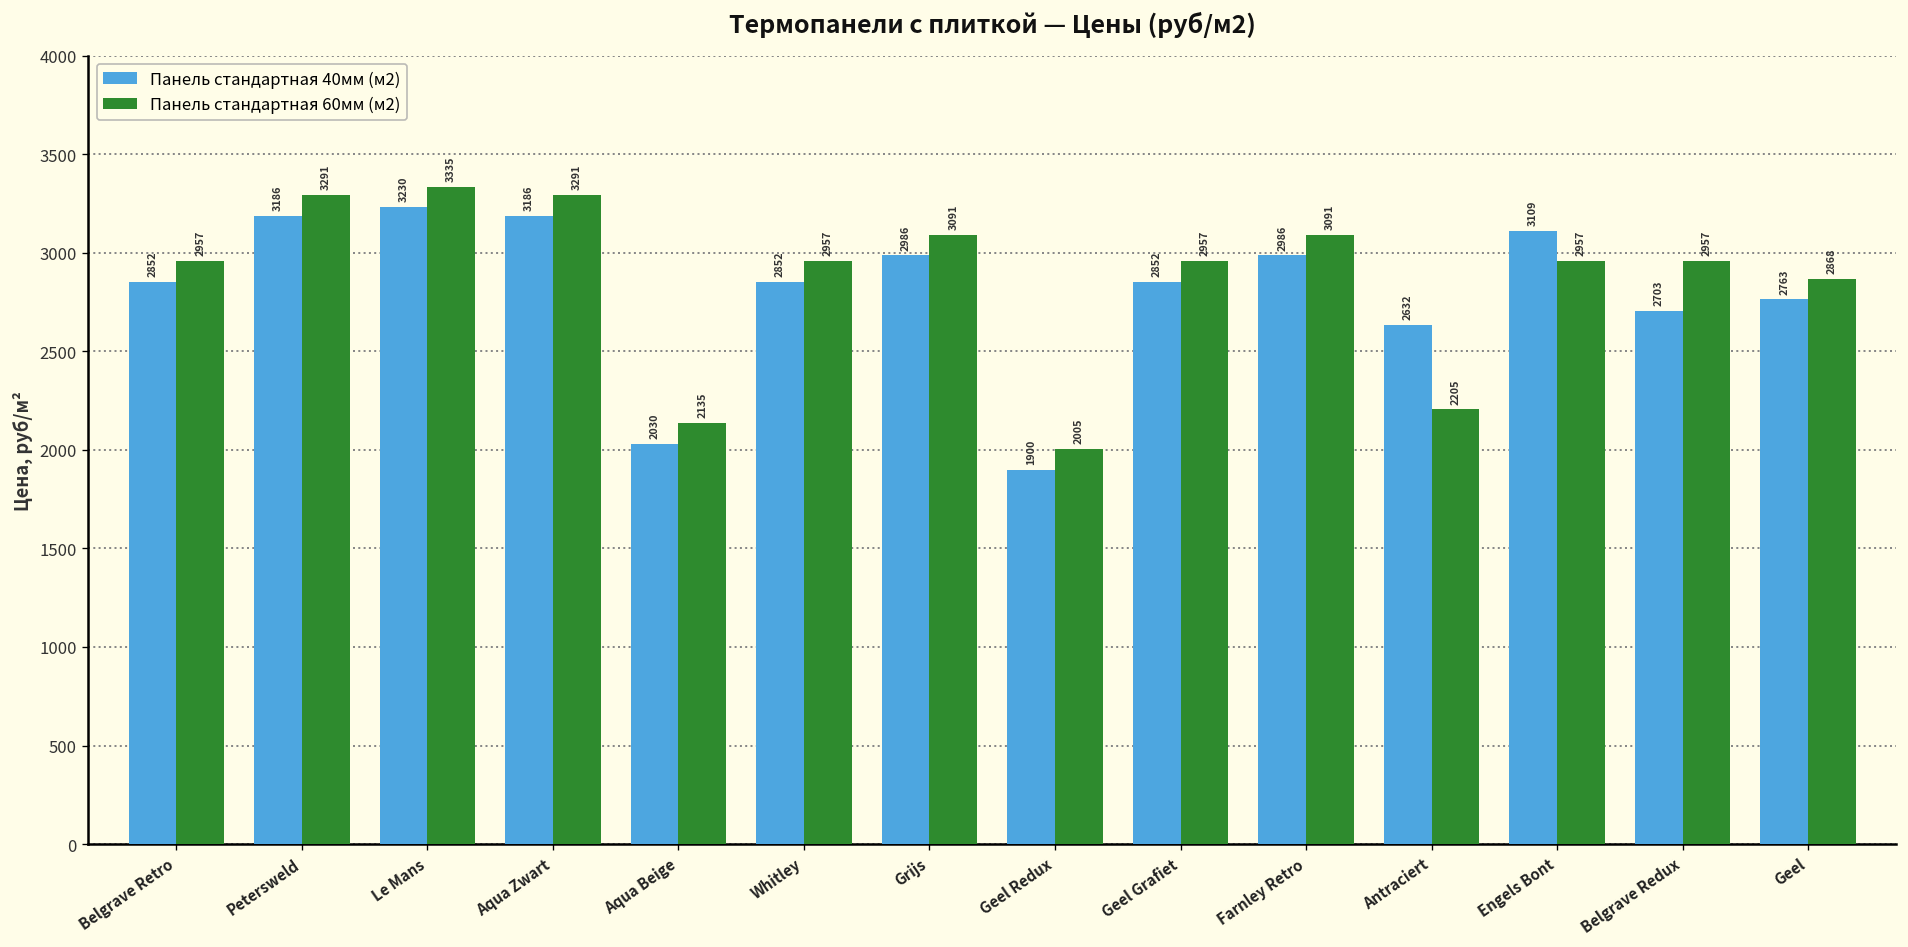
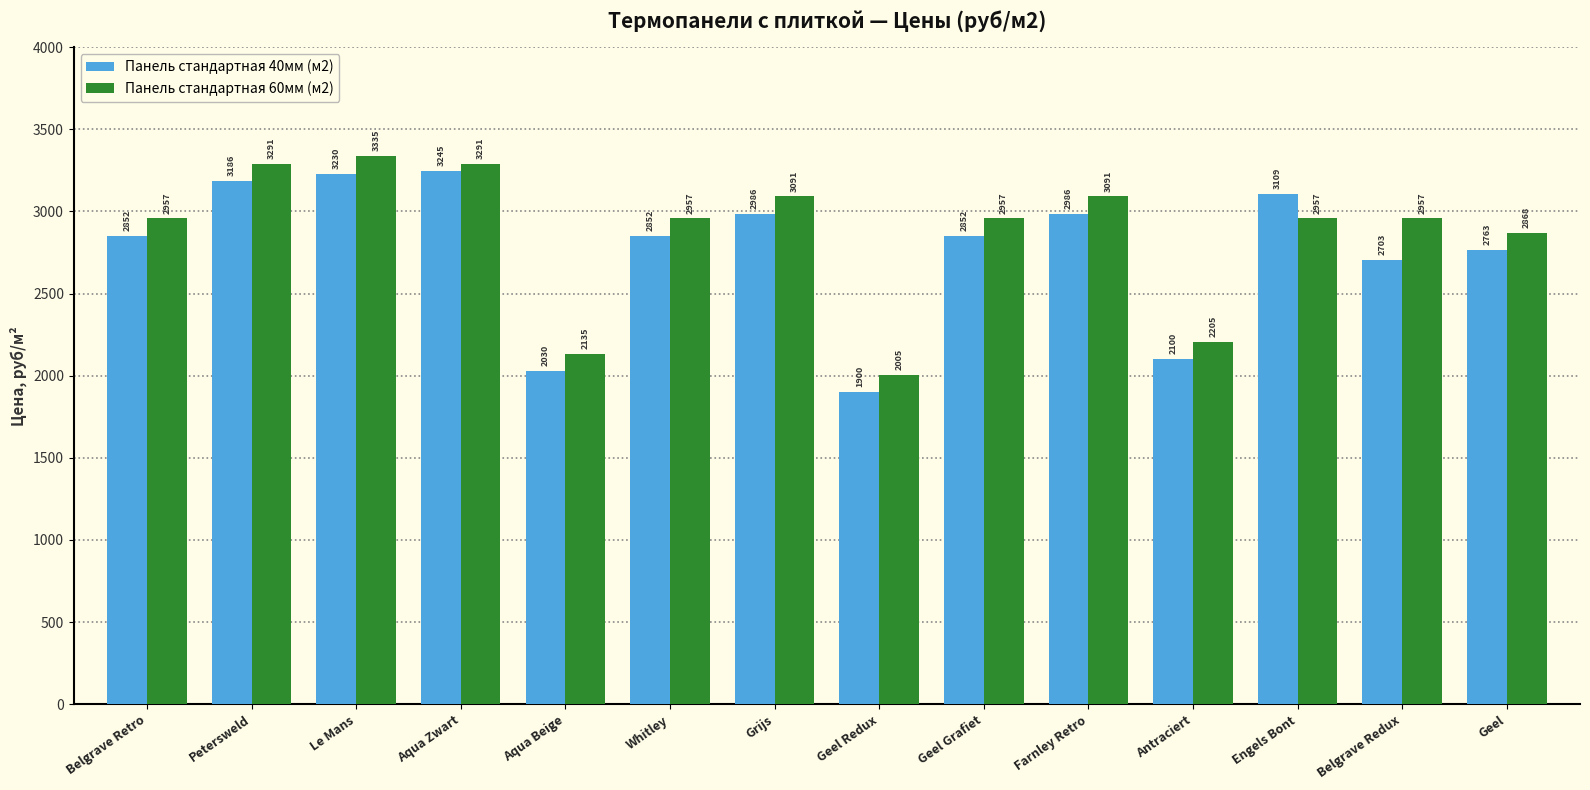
Панель стандартная 40мм (м2), Aqua Zwart: 3186 -> 3245
Панель стандартная 40мм (м2), Antraciert: 2632 -> 2100
